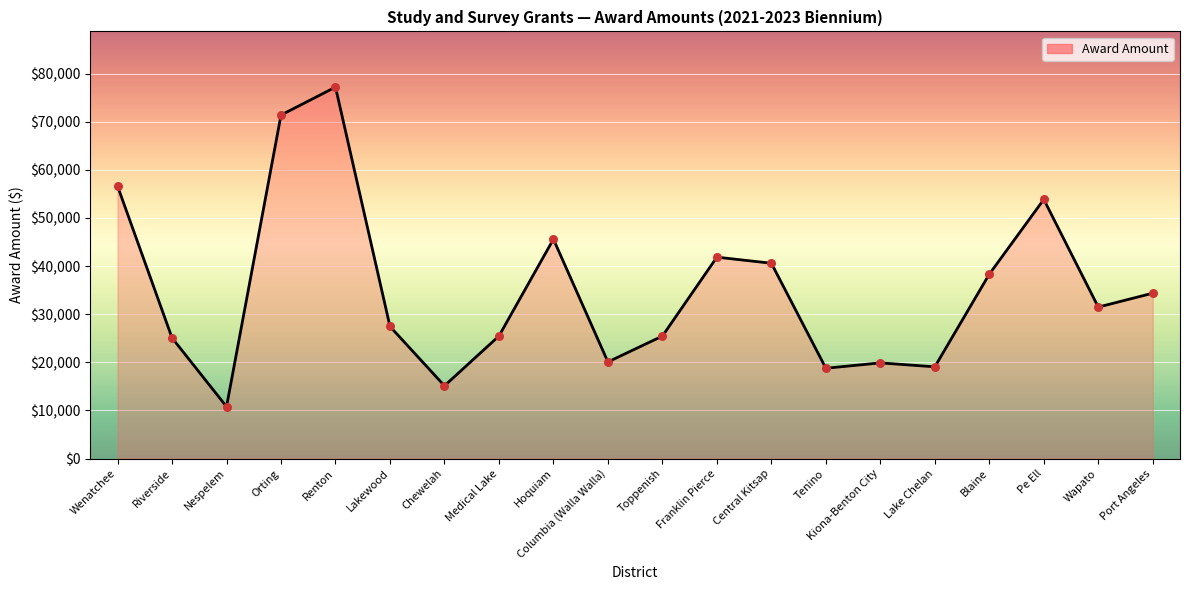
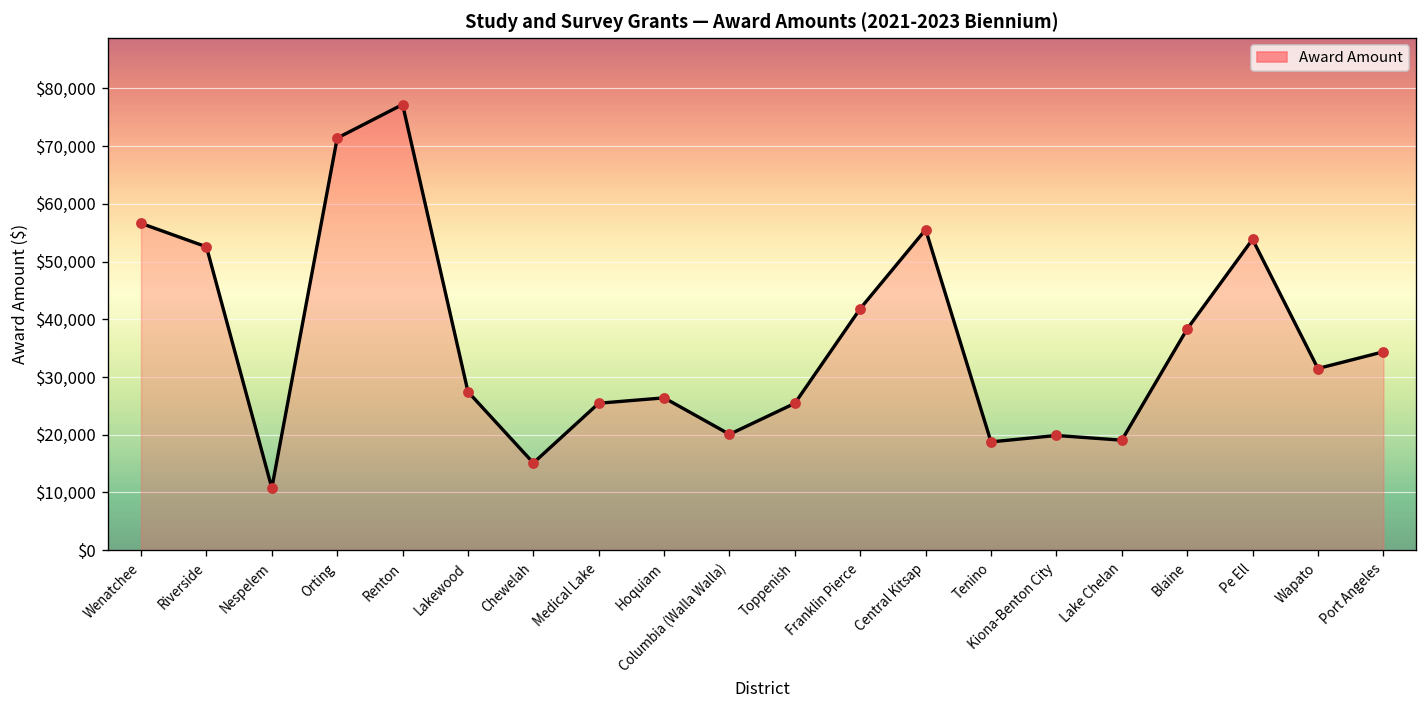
Riverside: $25,000 -> $53,000
Hoquiam: $46,000 -> $26,000
Central Kitsap: $41,000 -> $56,000
